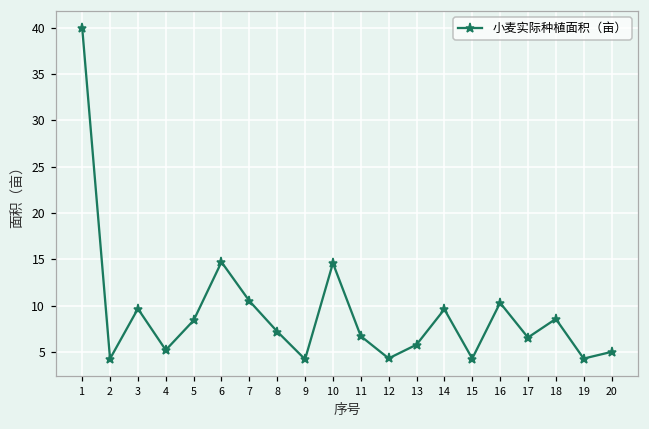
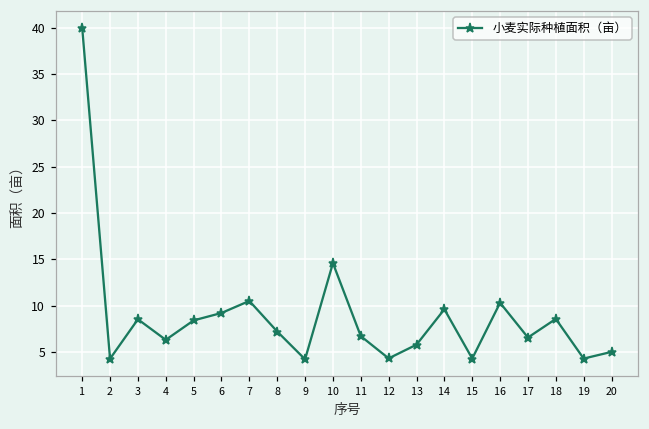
3: 10 -> 9
4: 5 -> 6
6: 15 -> 9
